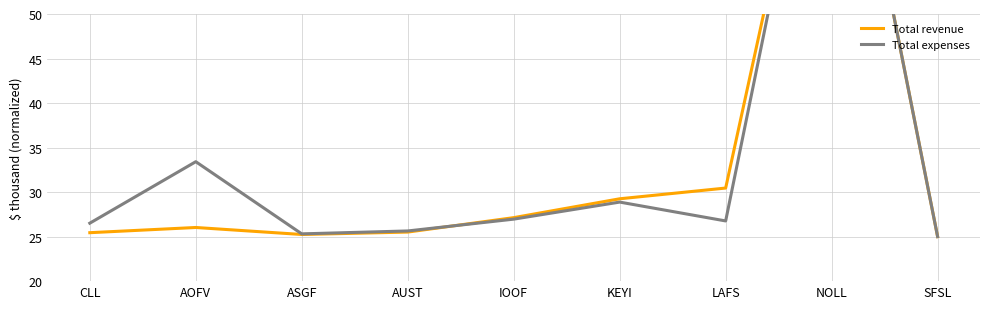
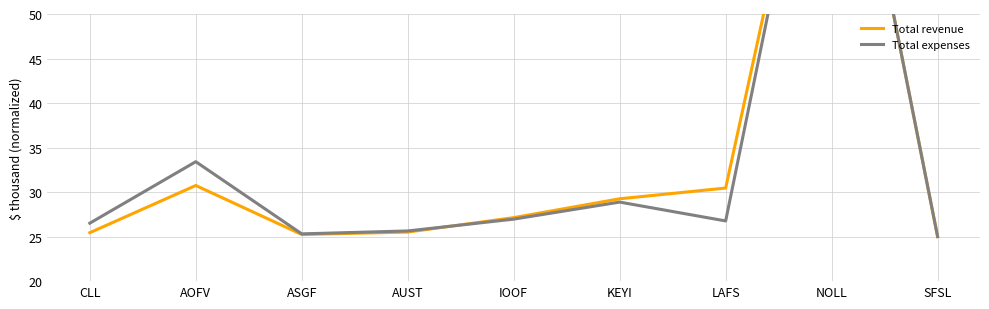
Total revenue, AOFV: 26 -> 31
